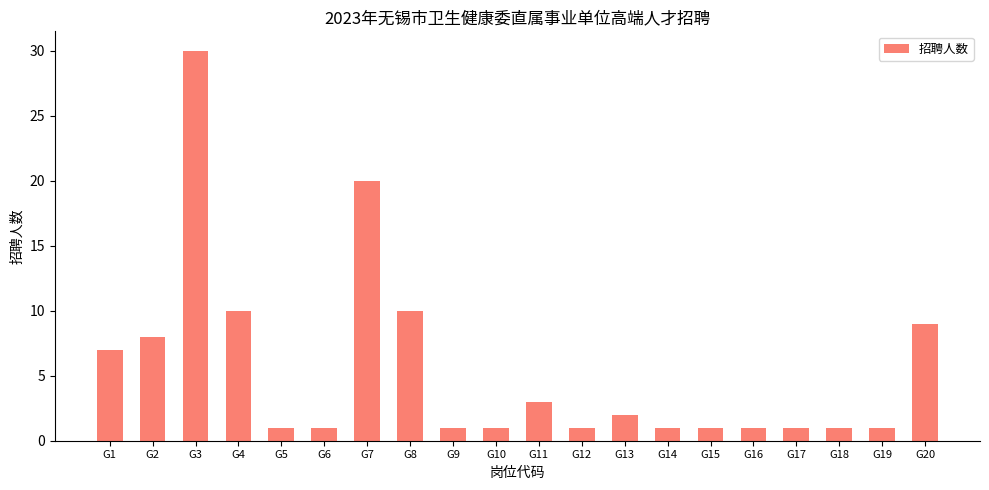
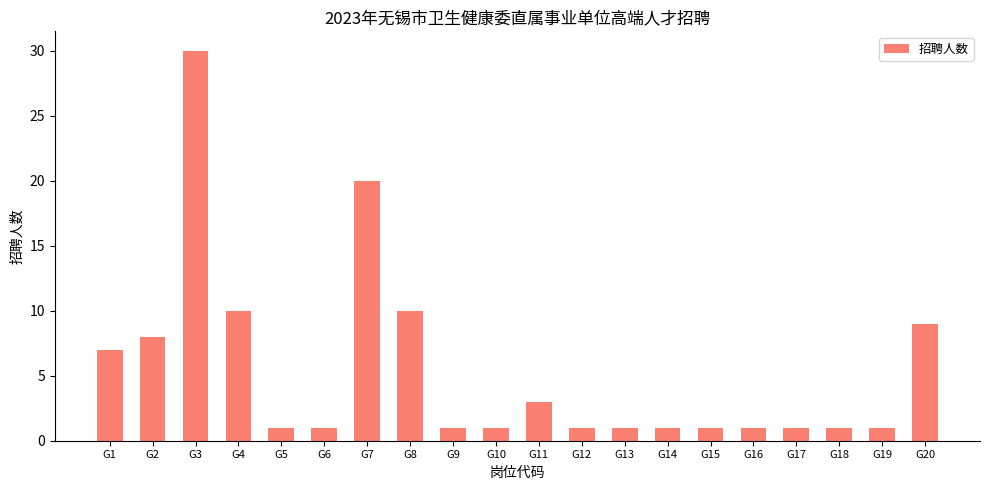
G13: 2 -> 1
